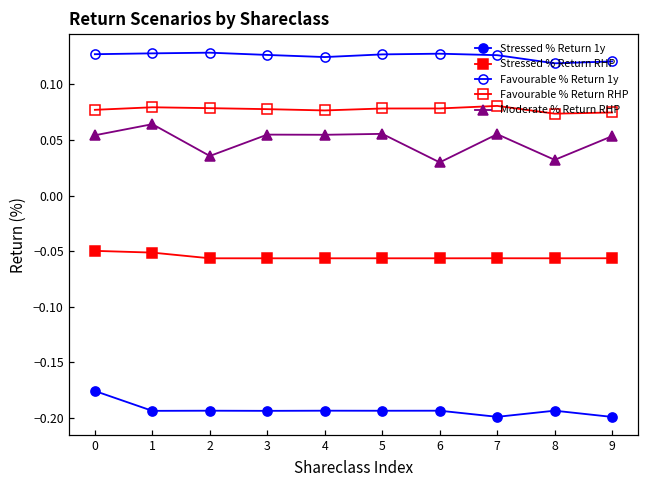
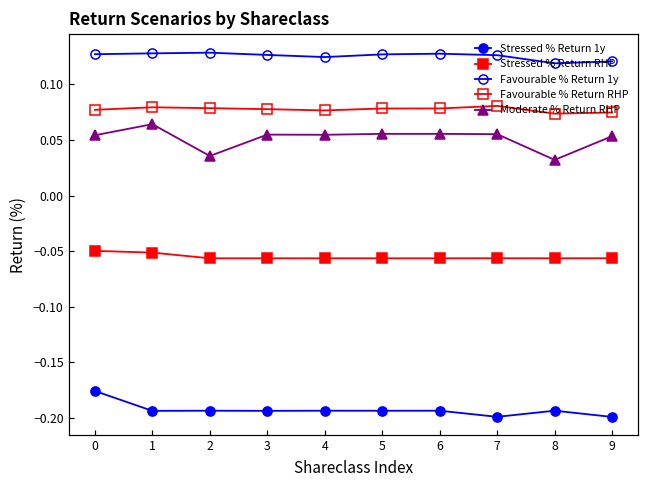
Moderate % Return RHP, 6: 0.030 -> 0.055
